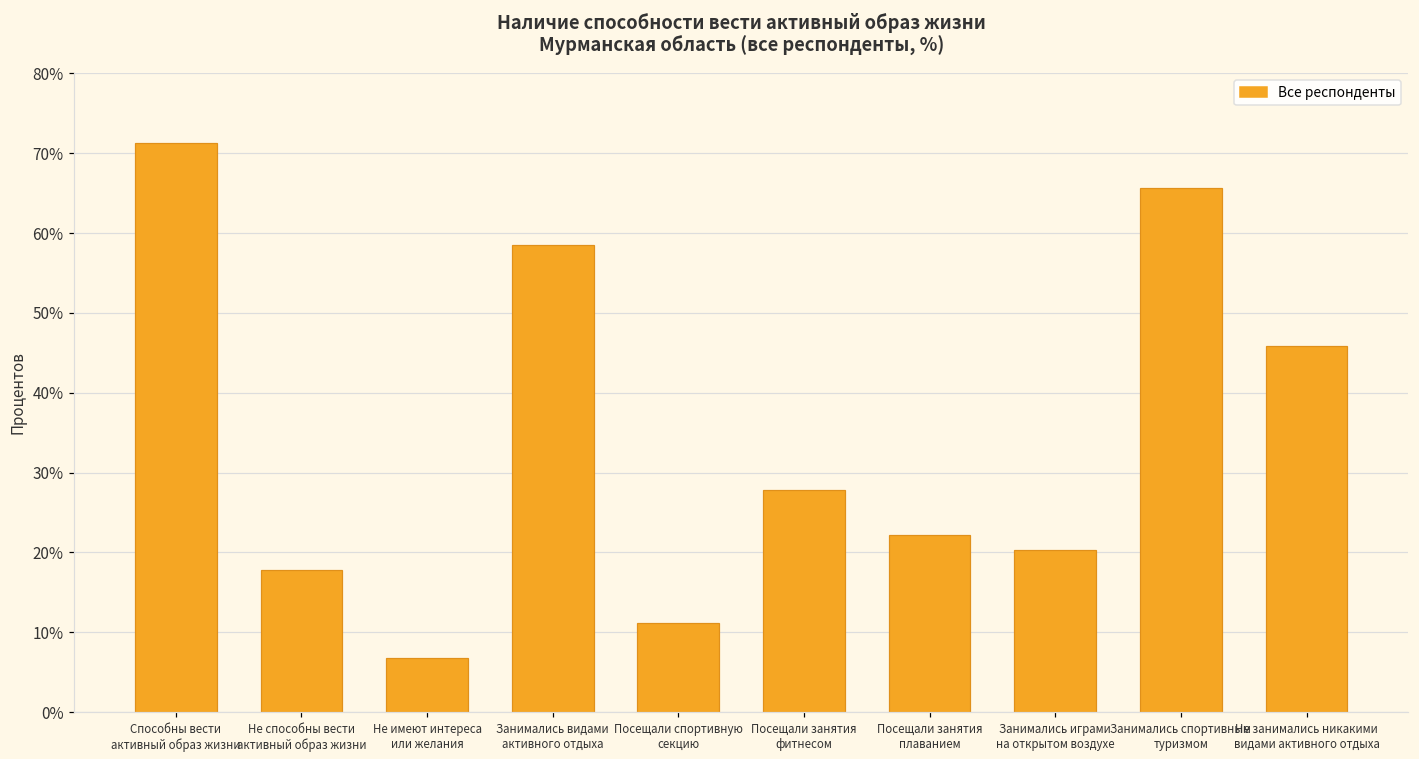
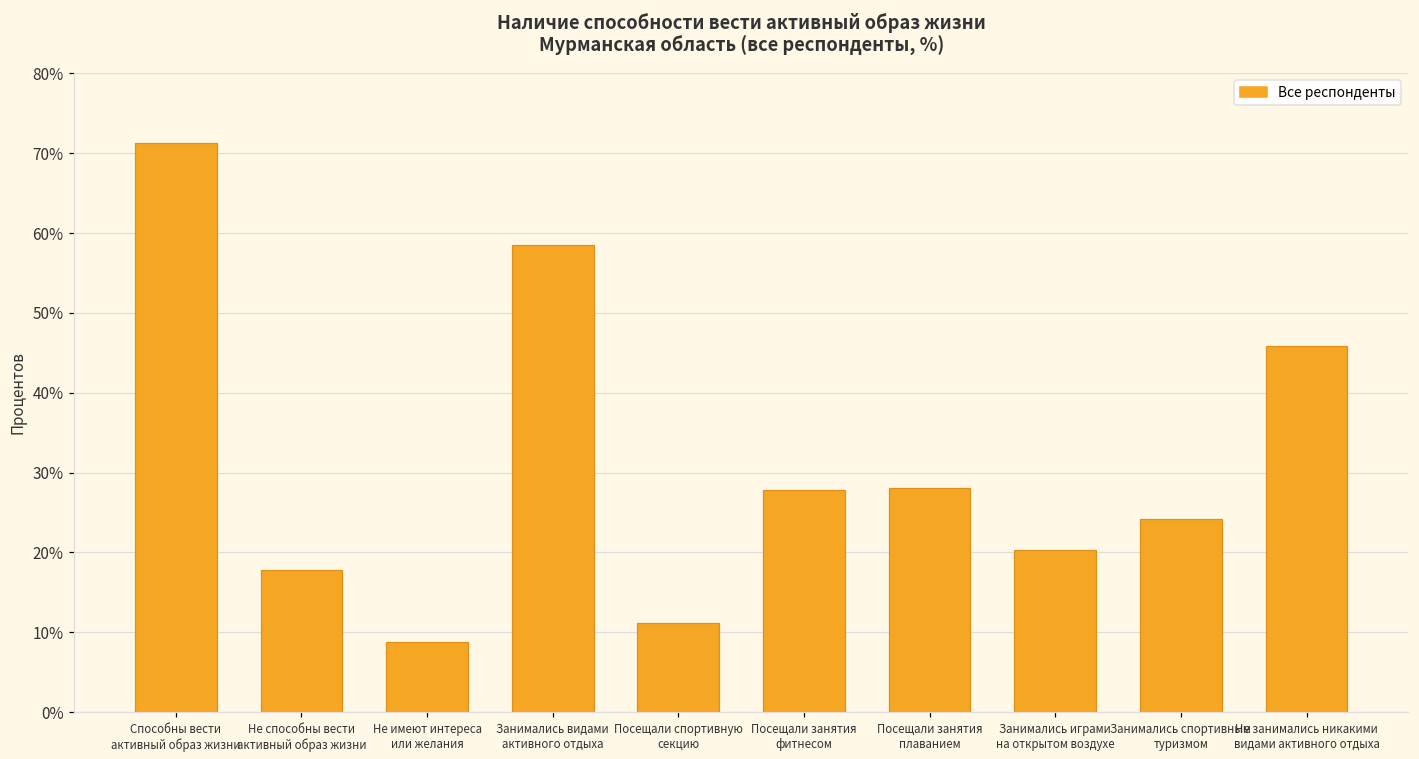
Не имеют интереса или желания: 7% -> 9%
Посещали занятия плаванием: 22% -> 28%
Занимались спортивным туризмом: 66% -> 24%
